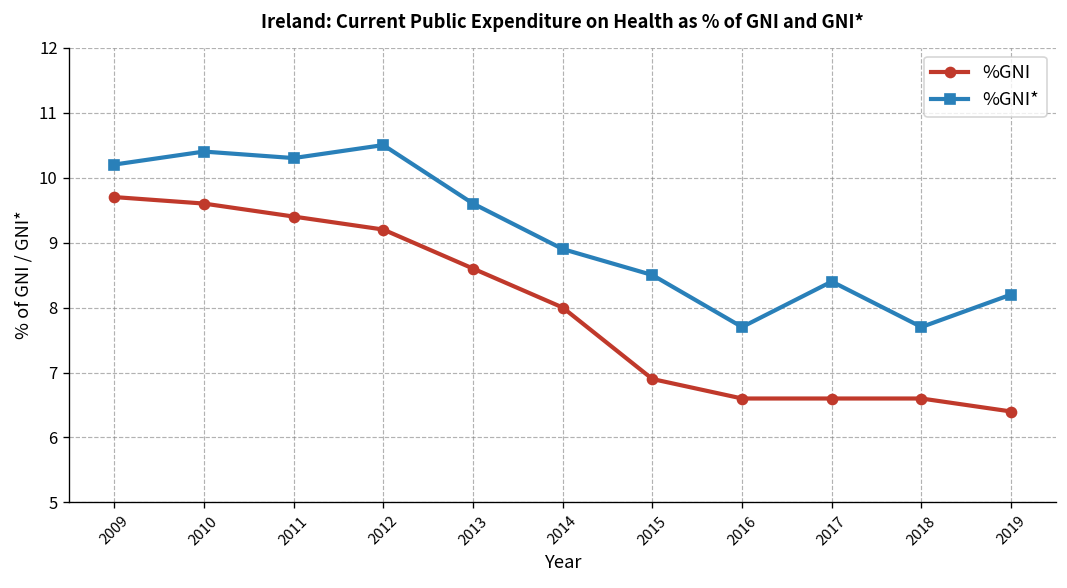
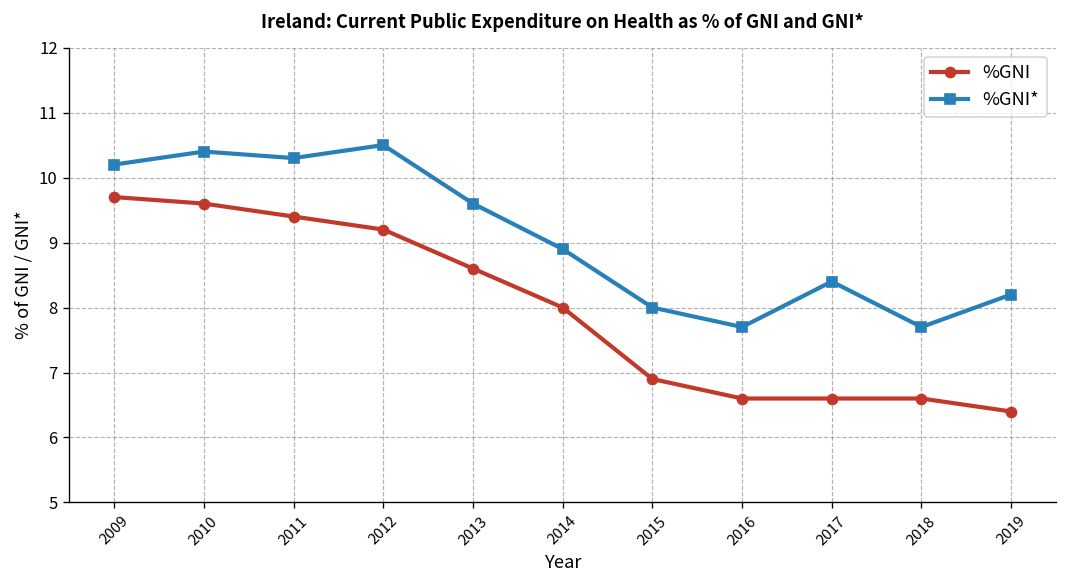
%GNI*, 2015: 8.5 -> 8.0
